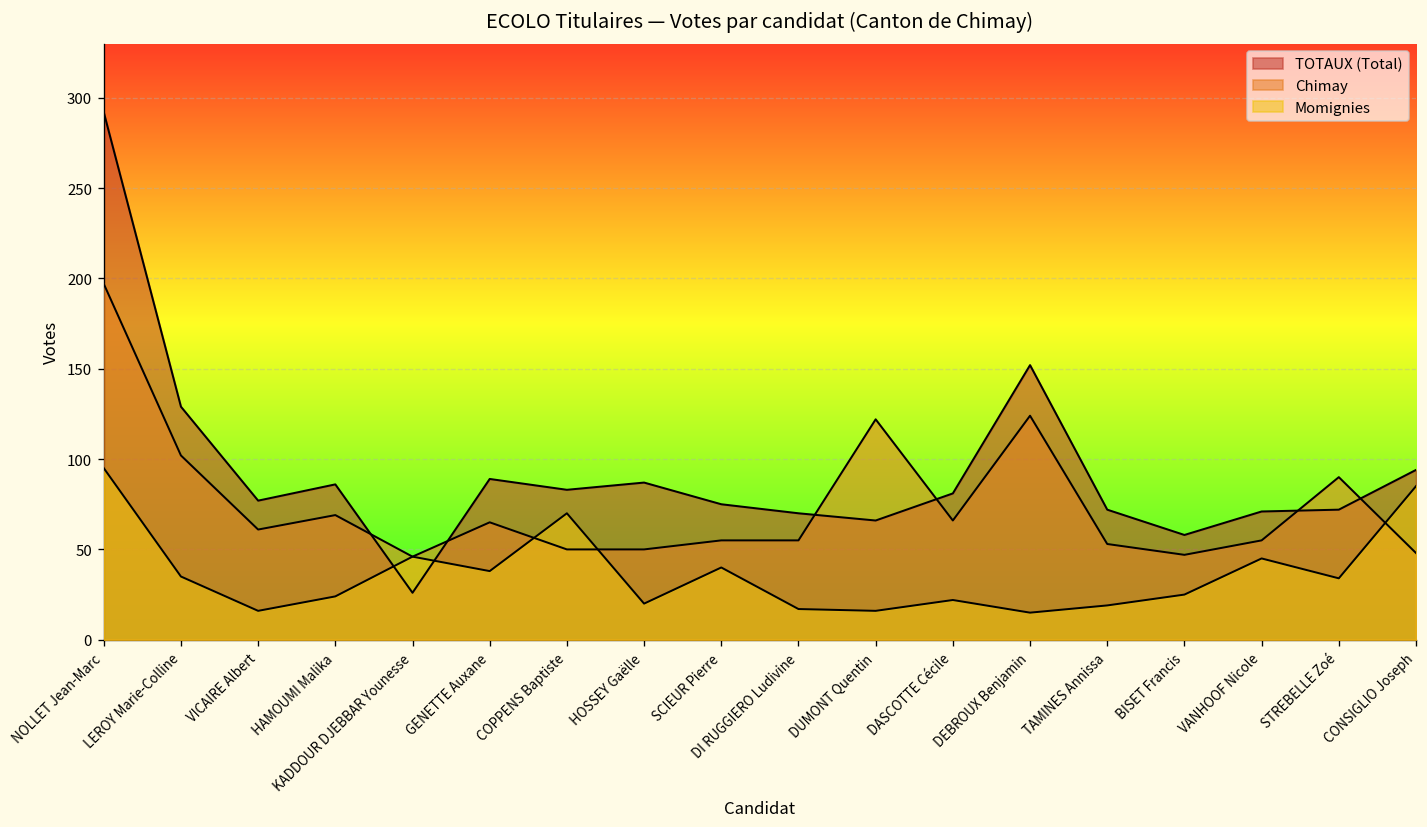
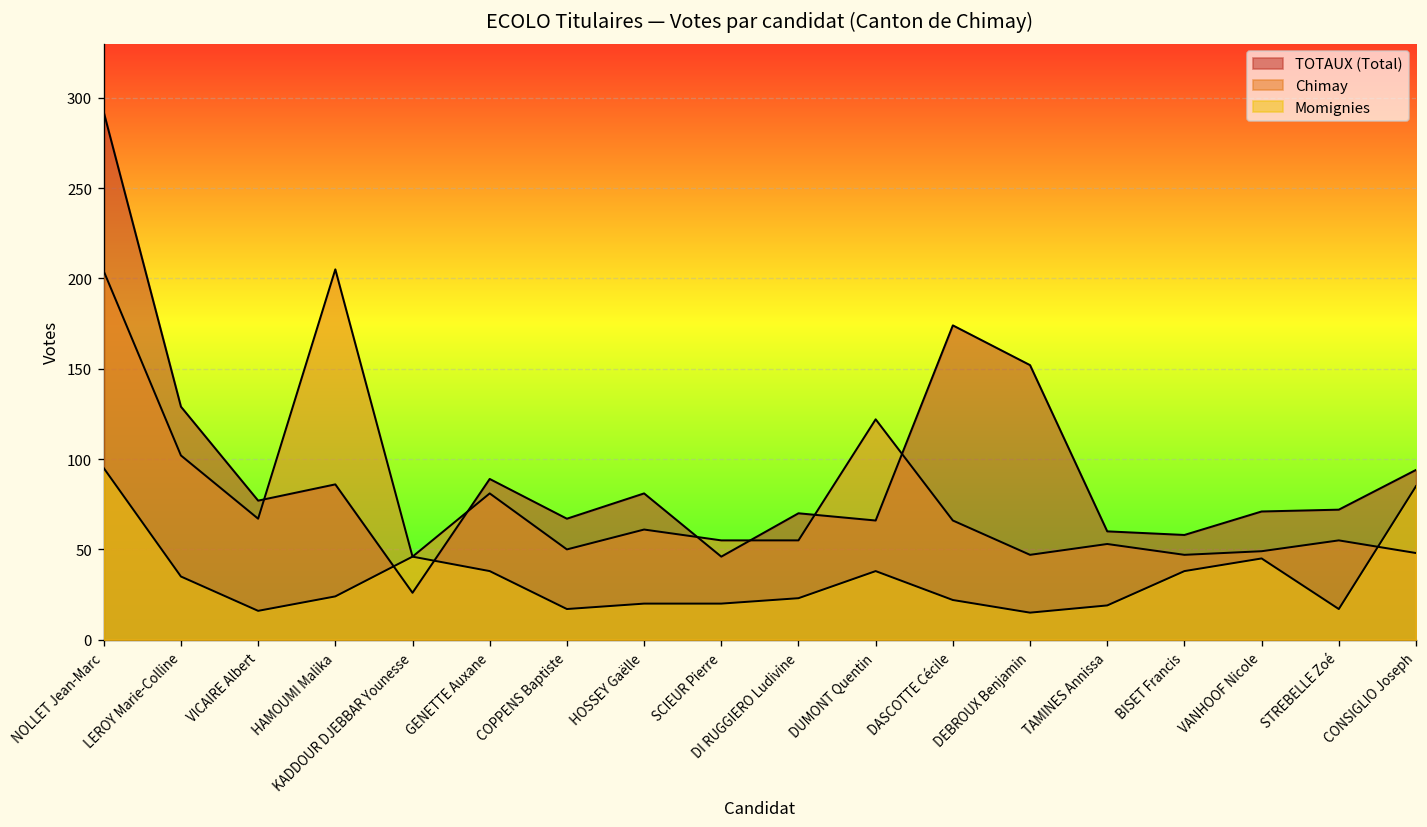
Chimay, NOLLET Jean-Marc: 197 -> 204
Chimay, VICAIRE Albert: 61 -> 67
Chimay, HAMOUMI Malika: 69 -> 205
Chimay, GENETTE Auxane: 65 -> 81
TOTAUX (Total), COPPENS Baptiste: 83 -> 67
Momignies, COPPENS Baptiste: 70 -> 17
TOTAUX (Total), HOSSEY Gaëlle: 87 -> 81
Chimay, HOSSEY Gaëlle: 50 -> 61
TOTAUX (Total), SCIEUR Pierre: 75 -> 46
Momignies, SCIEUR Pierre: 40 -> 20
Momignies, DI RUGGIERO Ludivine: 17 -> 23
Momignies, DUMONT Quentin: 16 -> 38
TOTAUX (Total), DASCOTTE Cécile: 81 -> 174
Chimay, DEBROUX Benjamin: 124 -> 47
TOTAUX (Total), TAMINES Annissa: 72 -> 60
Momignies, BISET Francis: 25 -> 38
Chimay, VANHOOF Nicole: 55 -> 49
Chimay, STREBELLE Zoé: 90 -> 55
Momignies, STREBELLE Zoé: 34 -> 17
